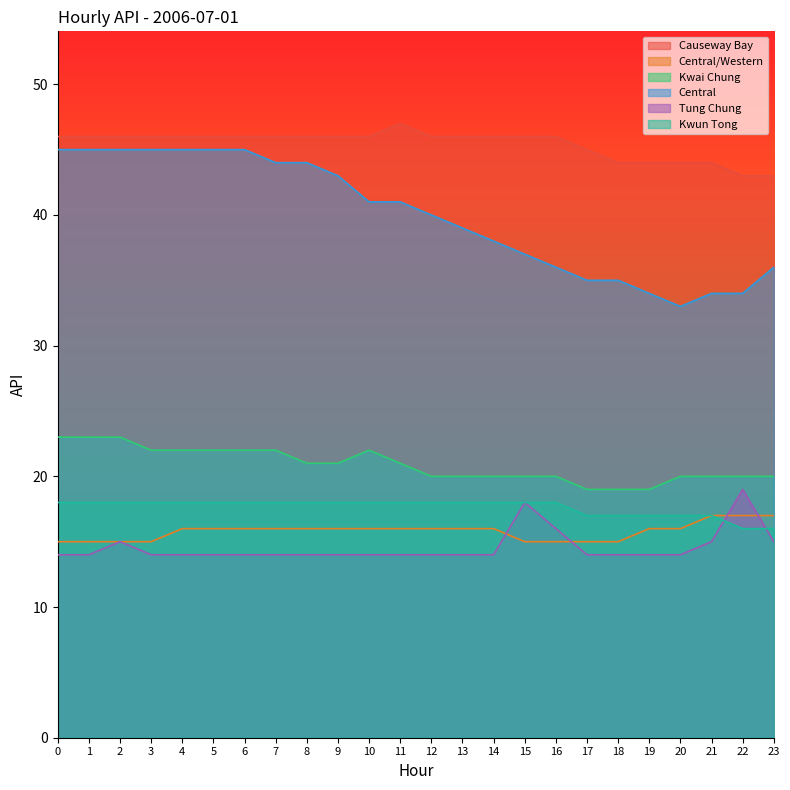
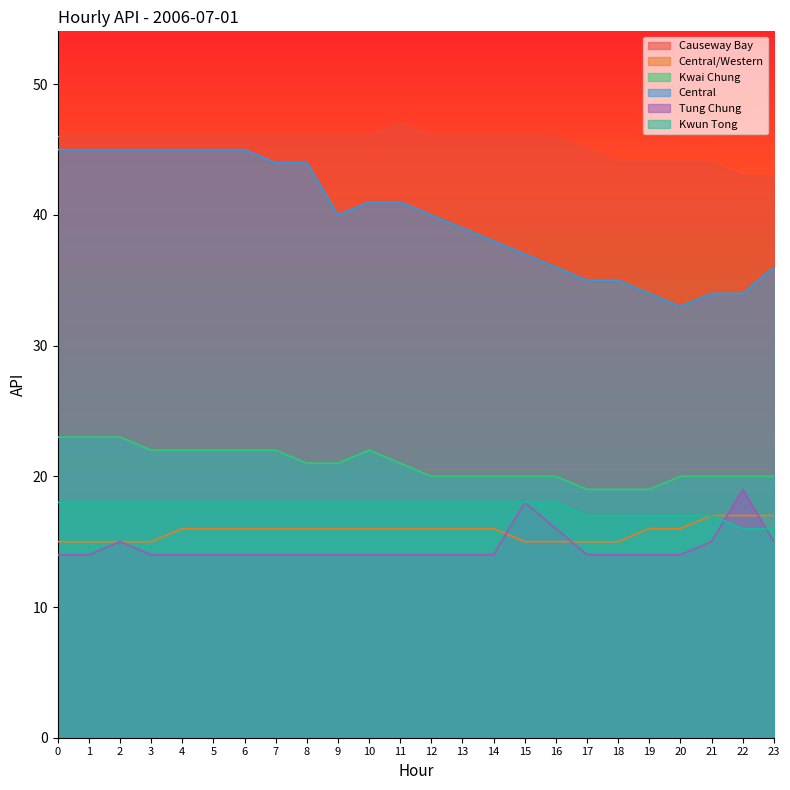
Central, 9: 43 -> 40
